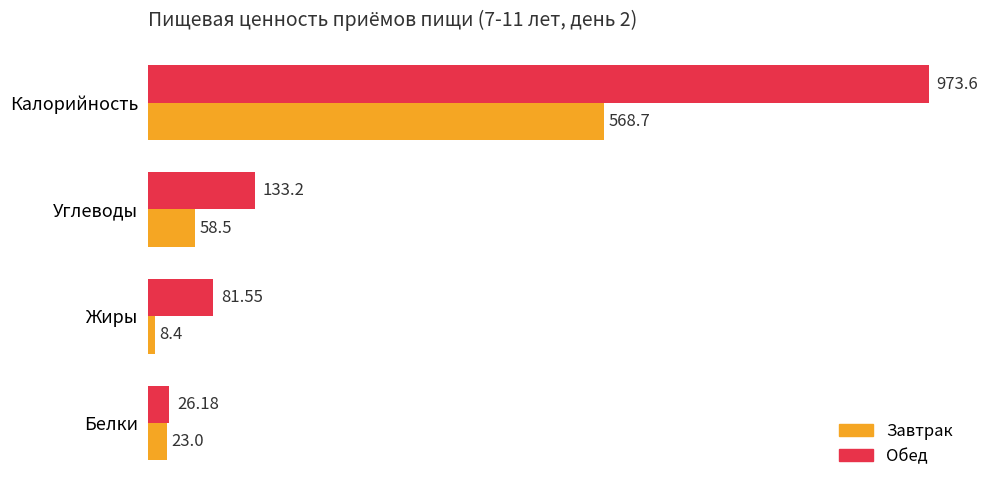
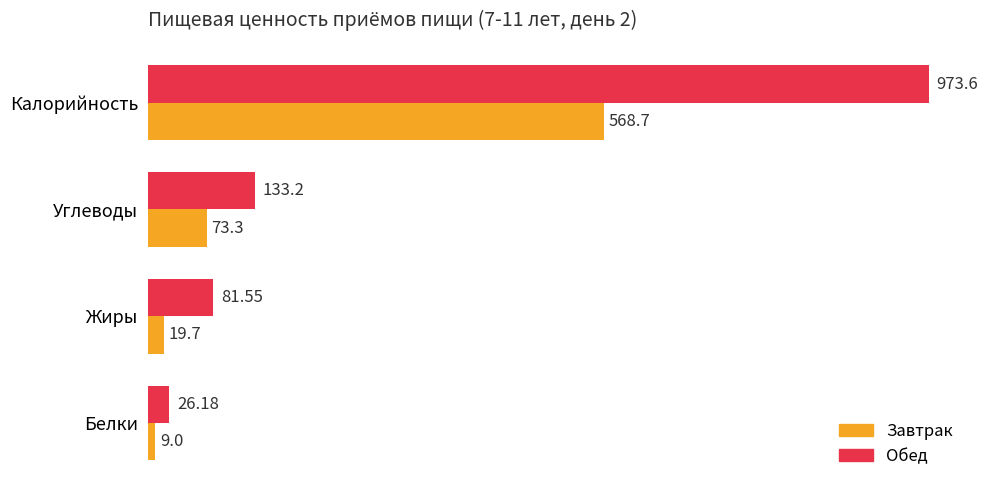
Завтрак, Углеводы: 58.5 -> 73.3
Завтрак, Жиры: 8.4 -> 19.7
Завтрак, Белки: 23.0 -> 9.0
